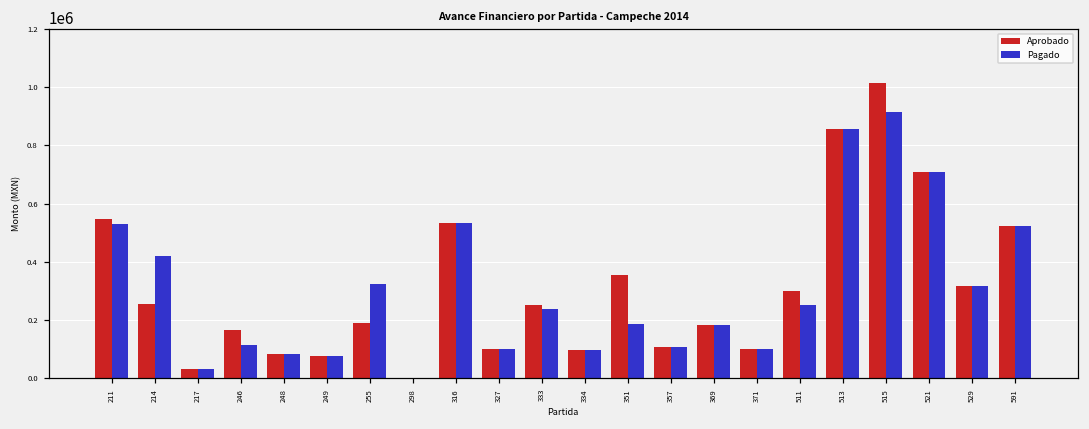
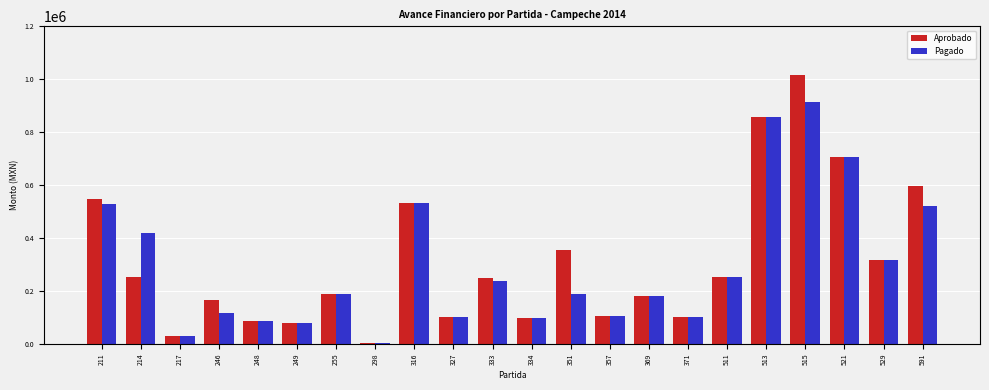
Pagado, 255: 320000 -> 190000
Aprobado, 511: 300000 -> 250000
Aprobado, 591: 520000 -> 600000
